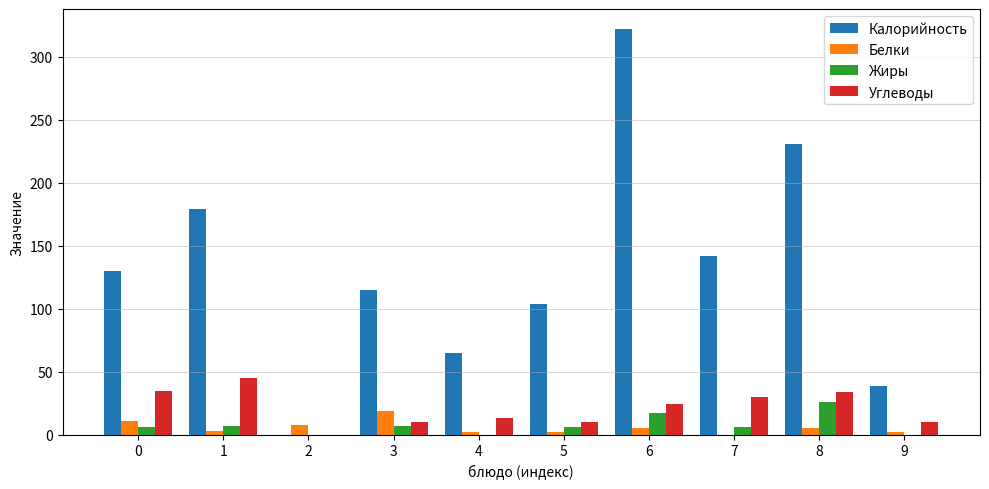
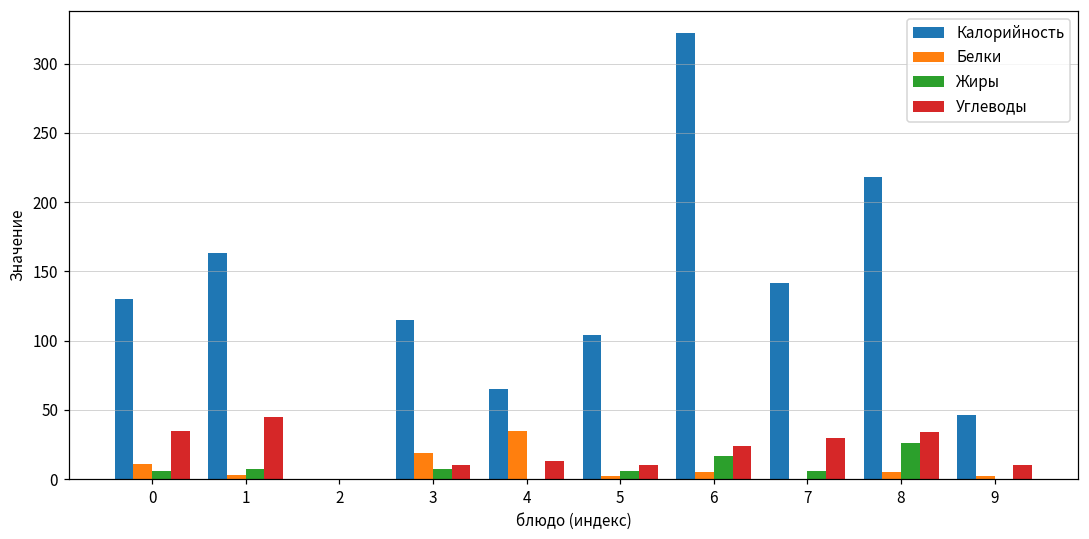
Калорийность, 1: 179 -> 163
Белки, 2: 8 -> 0
Белки, 4: 2 -> 35
Калорийность, 8: 231 -> 218
Калорийность, 9: 39 -> 46
